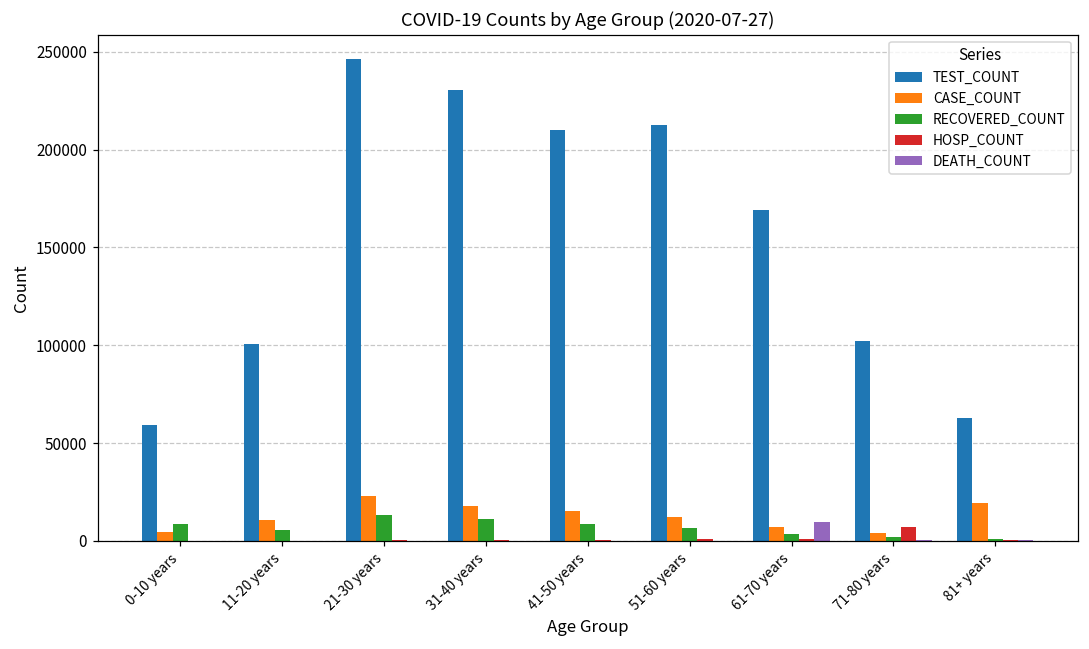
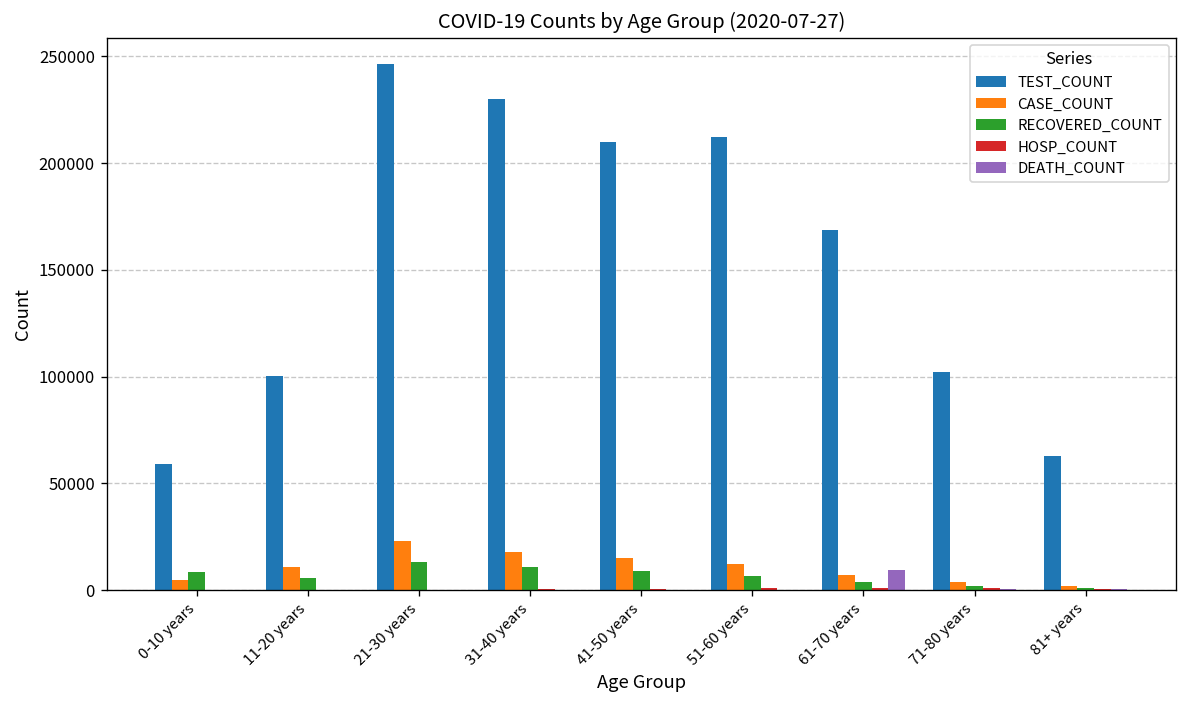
HOSP_COUNT, 71-80 years: 7000 -> 1000
CASE_COUNT, 81+ years: 19000 -> 2000
